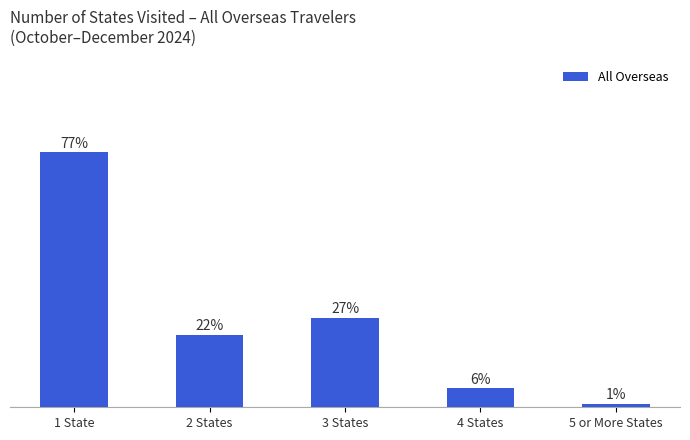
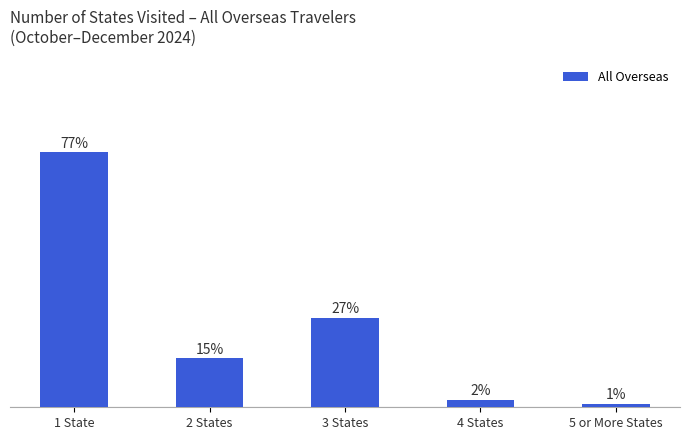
2 States: 22% -> 15%
4 States: 6% -> 2%
